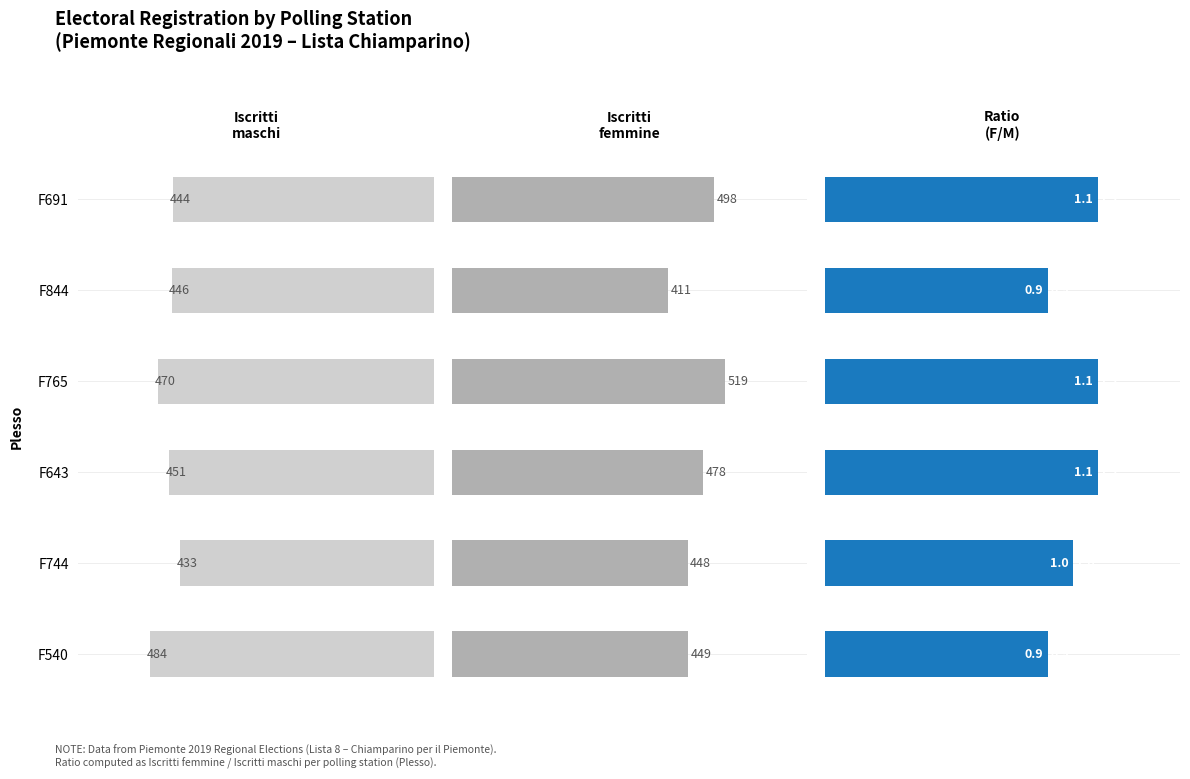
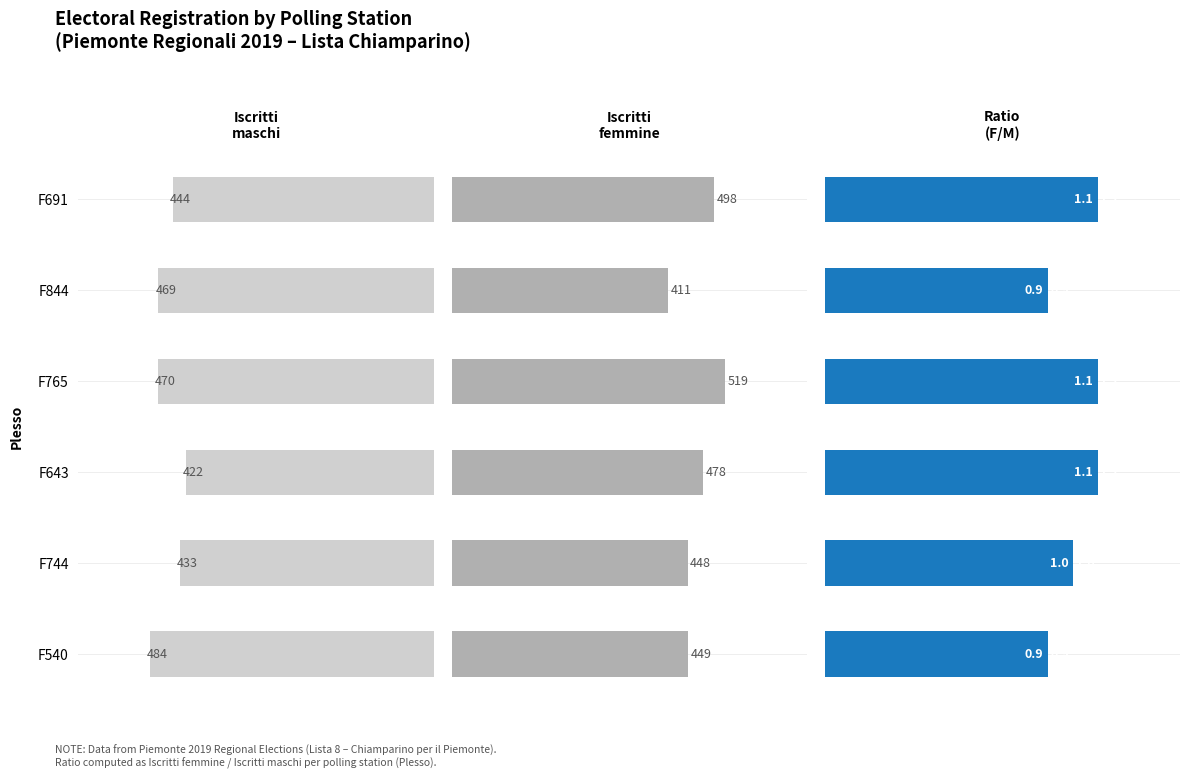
Iscritti maschi, F844: 446 -> 469
Iscritti maschi, F643: 451 -> 422
